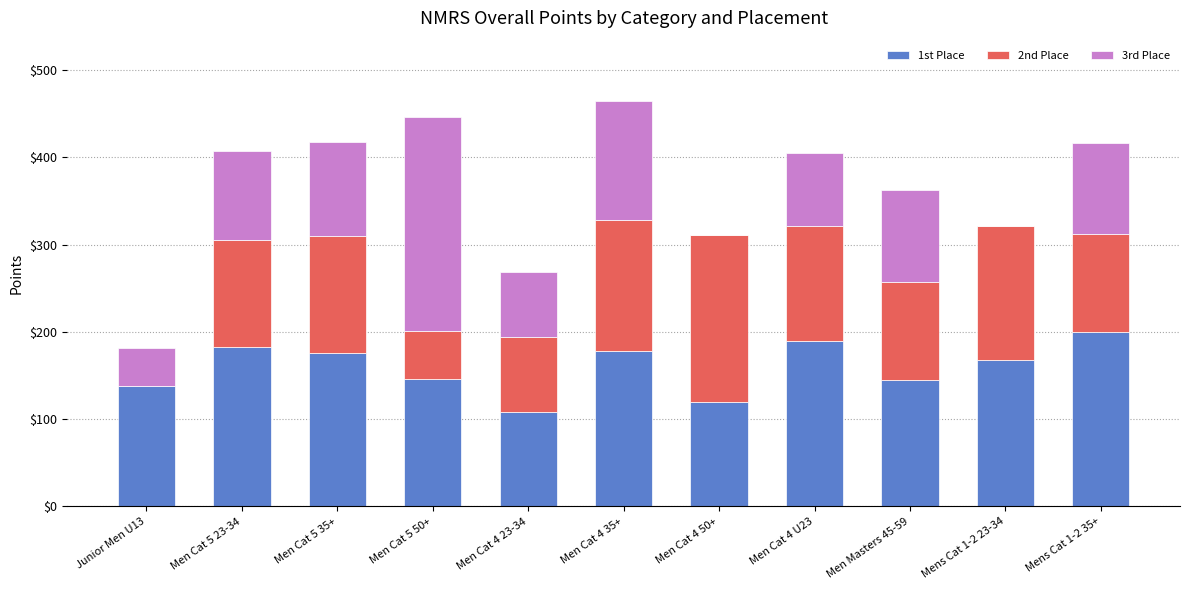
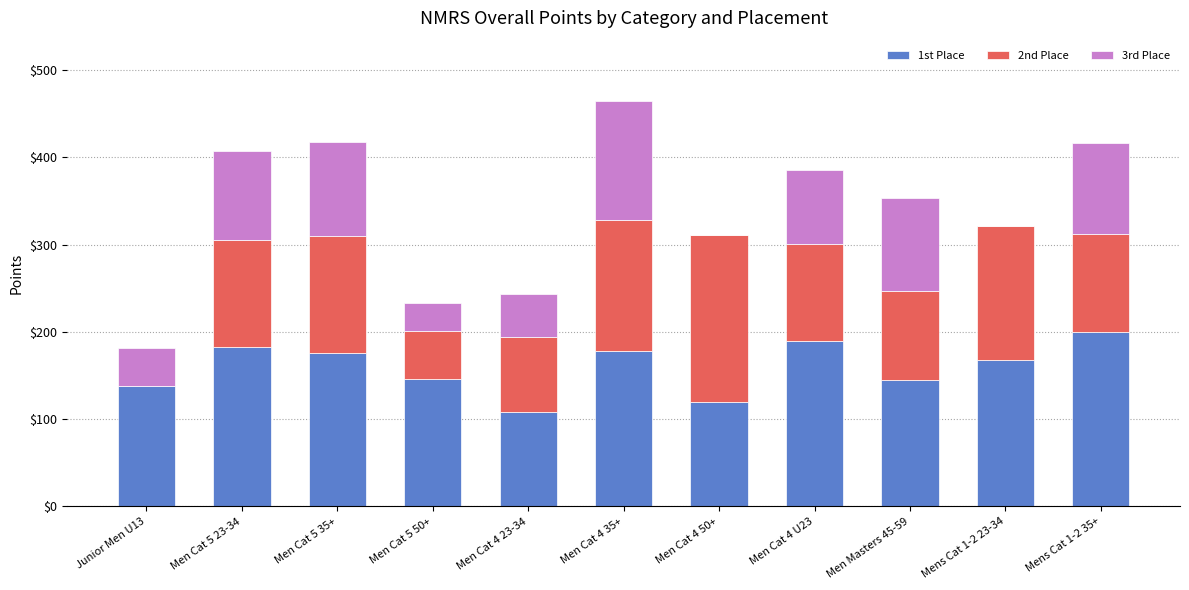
3rd Place, Men Cat 5 50+: $250 -> $30
3rd Place, Men Cat 4 23-34: $70 -> $50
2nd Place, Men Cat 4 U23: $130 -> $110
2nd Place, Men Masters 45-59: $110 -> $100
